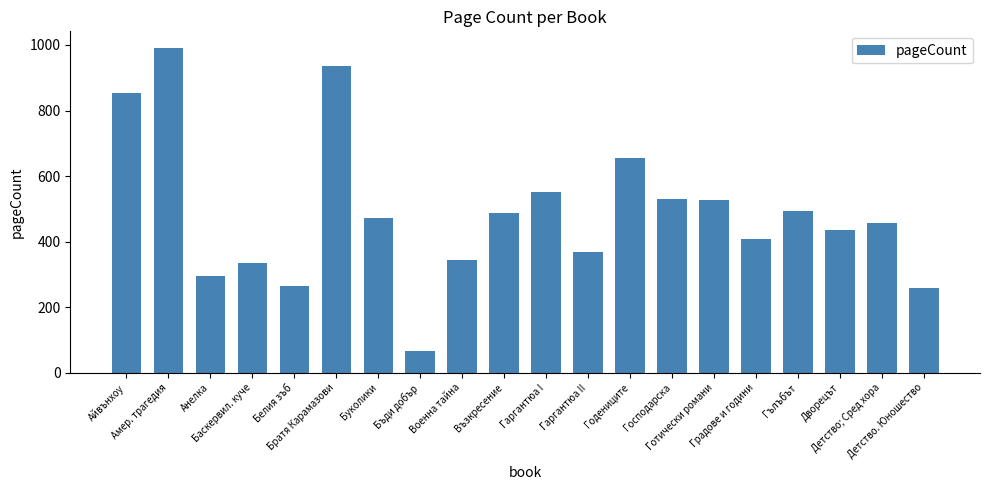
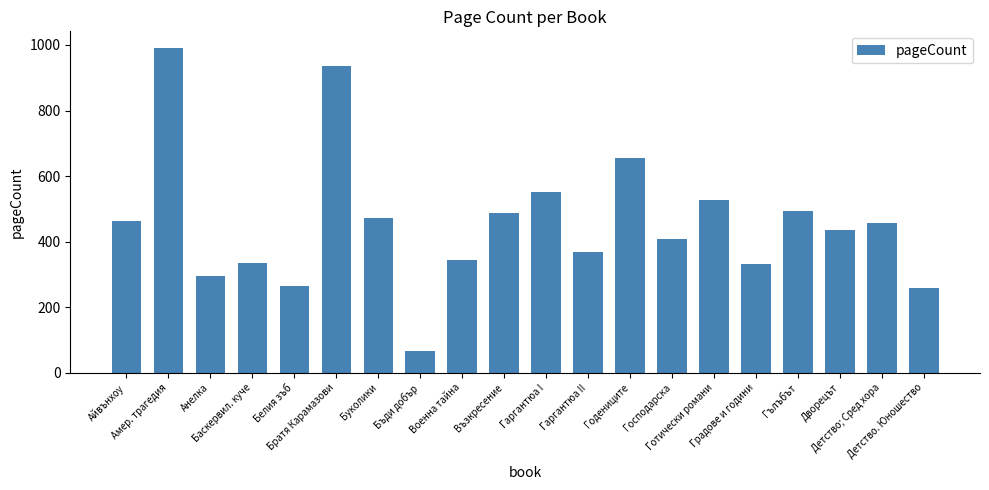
Айвънхоу: 850 -> 460
Господарска: 530 -> 410
Градове и години: 410 -> 330
